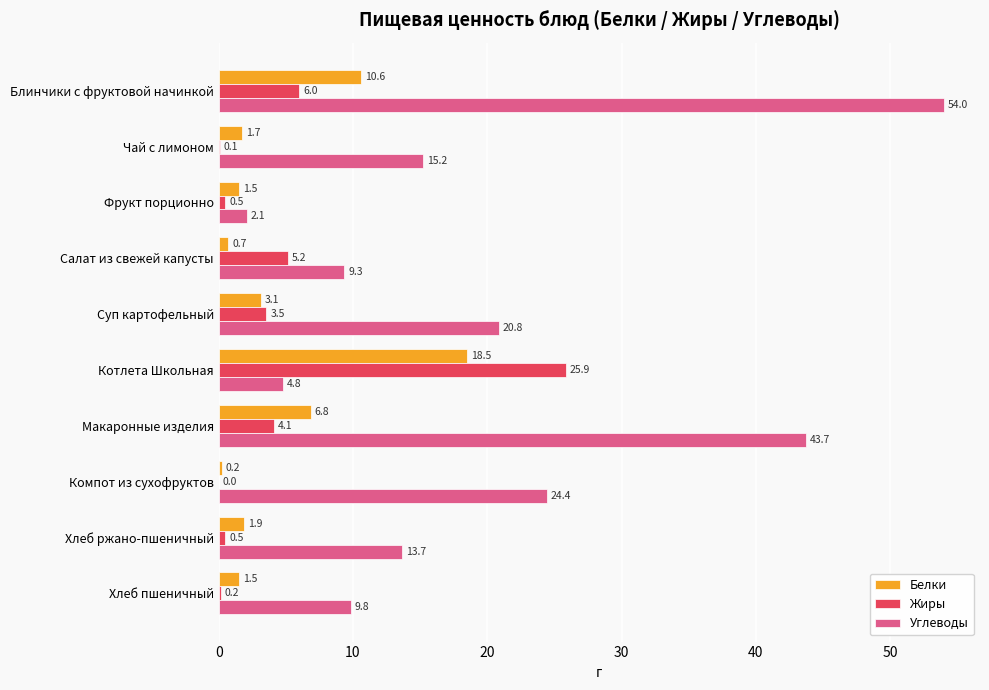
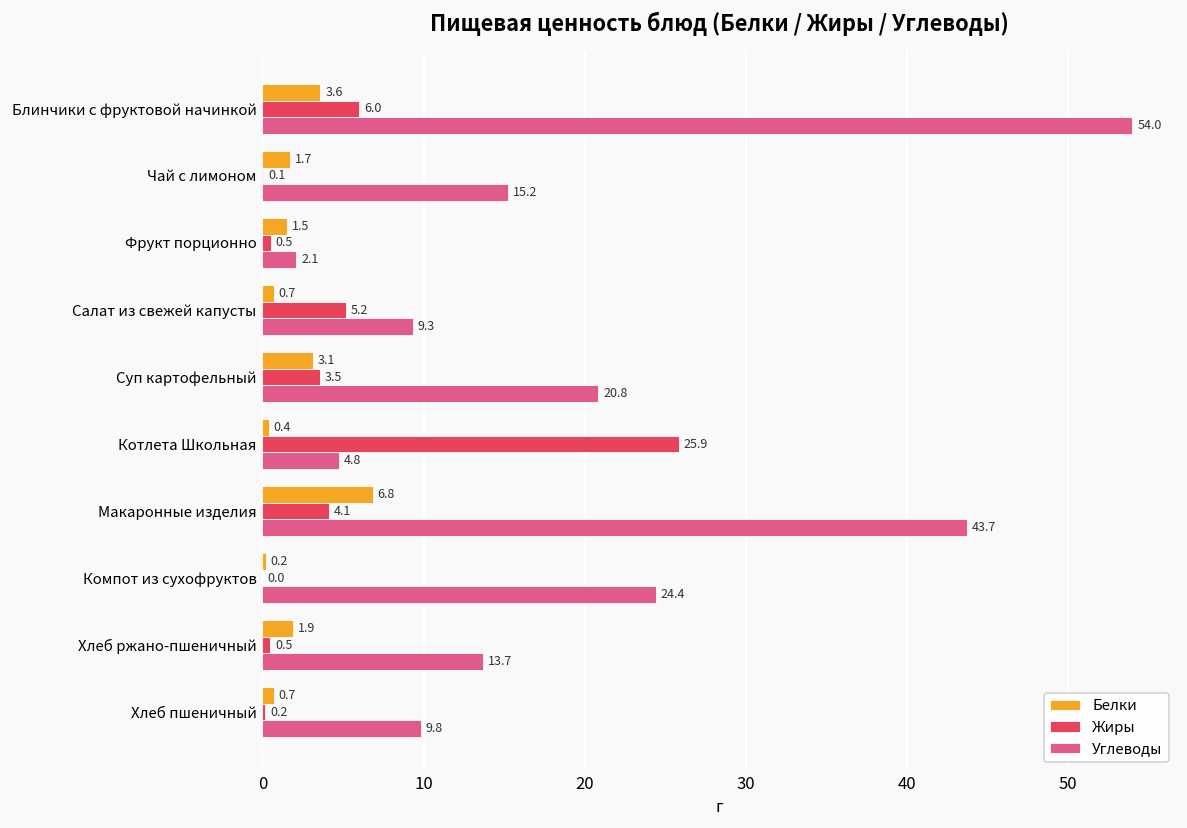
Белки, Блинчики с фруктовой начинкой: 10.6 -> 3.6
Белки, Котлета Школьная: 18.5 -> 0.4
Белки, Хлеб пшеничный: 1.5 -> 0.7
